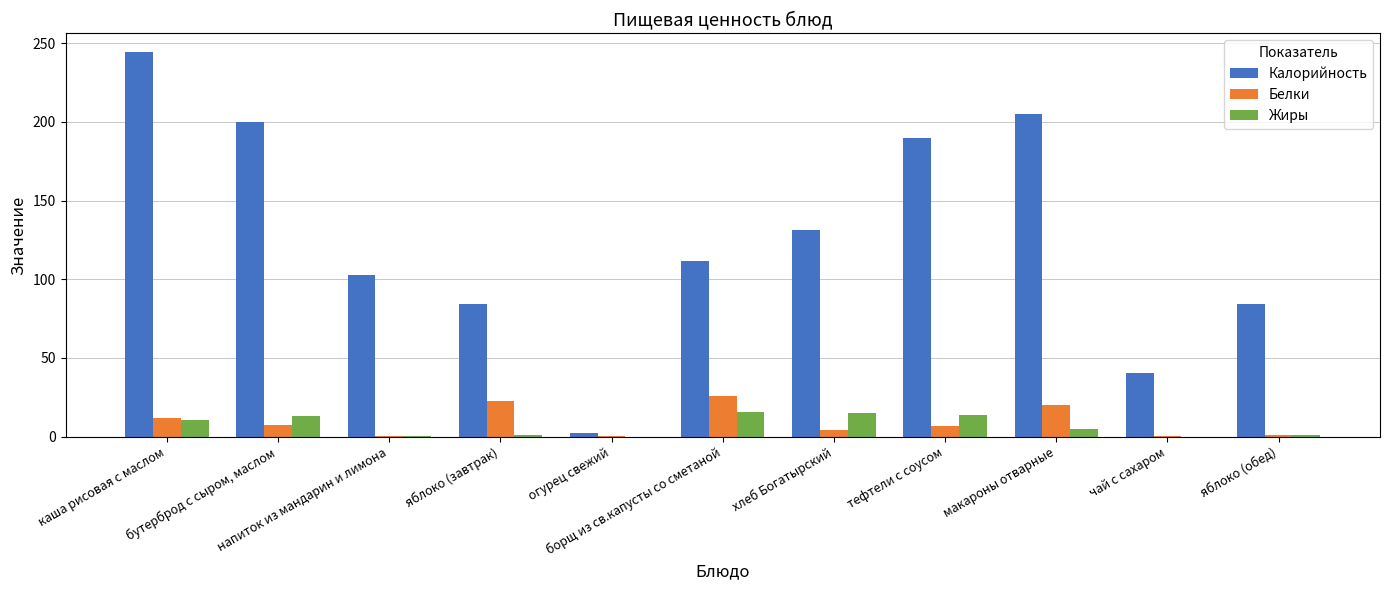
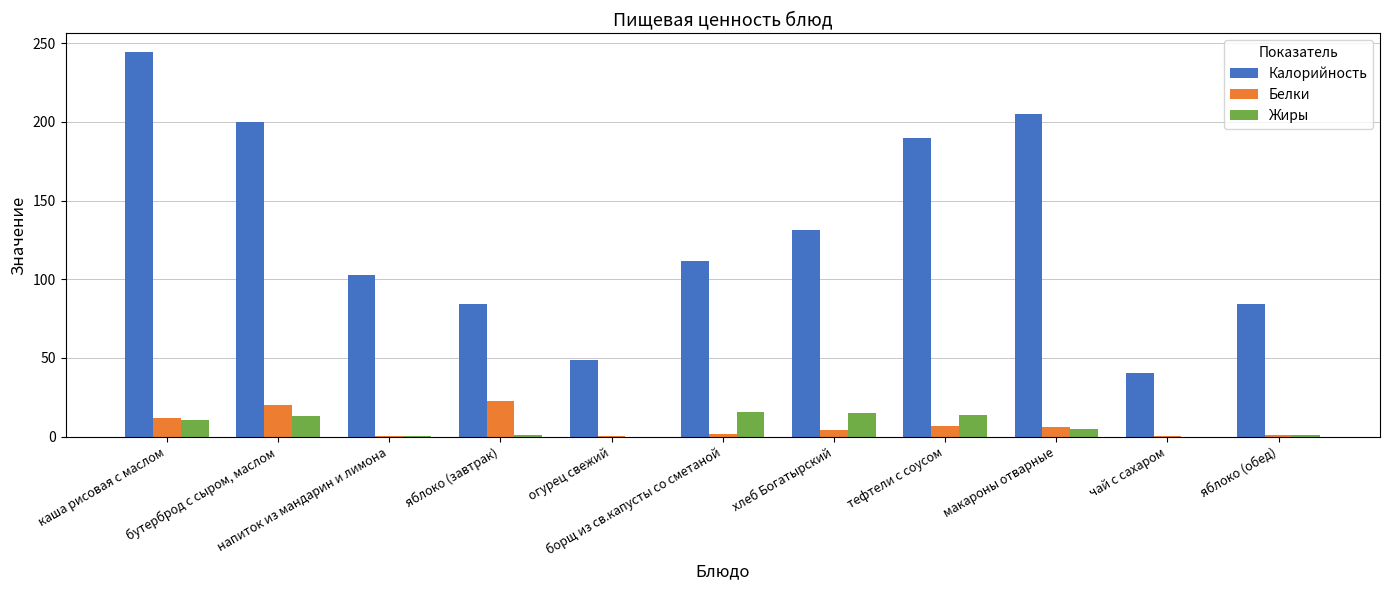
Белки, бутерброд с сыром, маслом: 7 -> 20
Калорийность, огурец свежий: 2 -> 49
Белки, борщ из св.капусты со сметаной: 26 -> 2
Белки, макароны отварные: 20 -> 6
